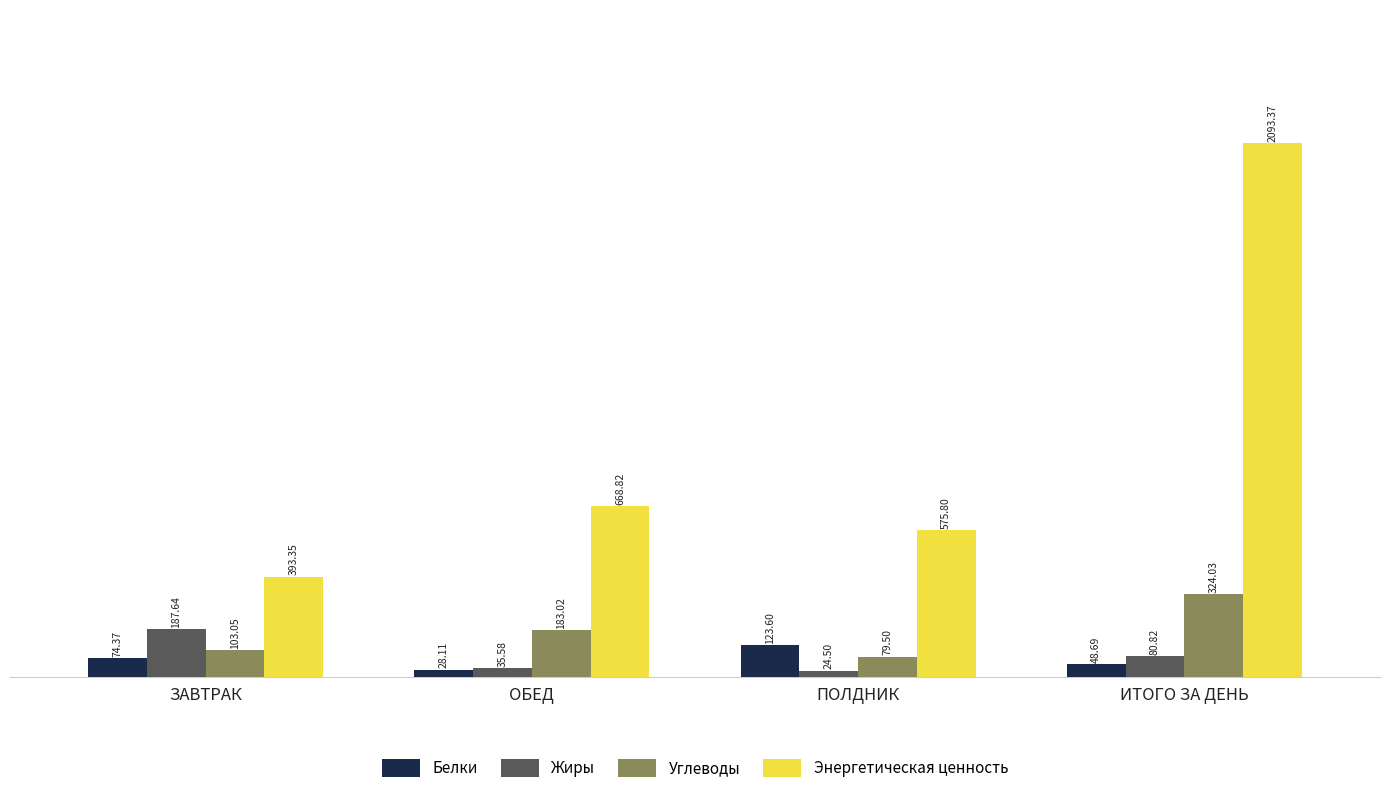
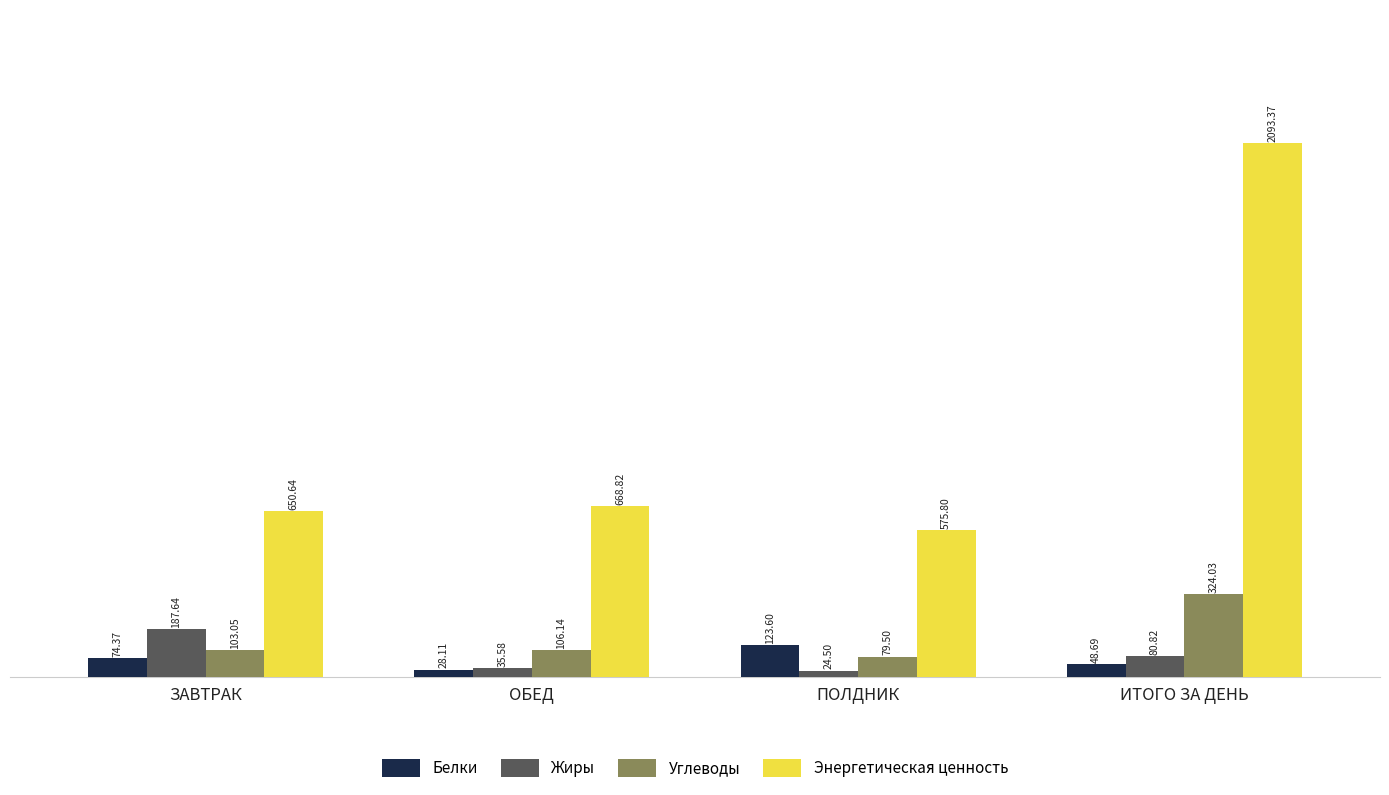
Энергетическая ценность, ЗАВТРАК: 393.35 -> 650.64
Углеводы, ОБЕД: 183.02 -> 106.14
